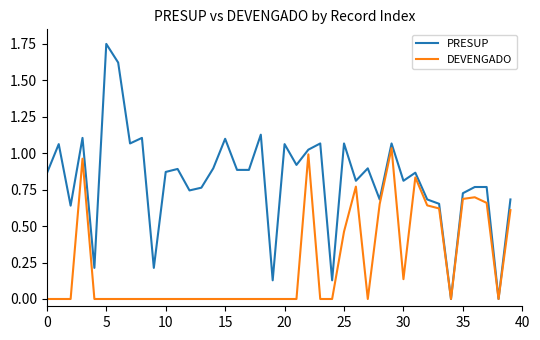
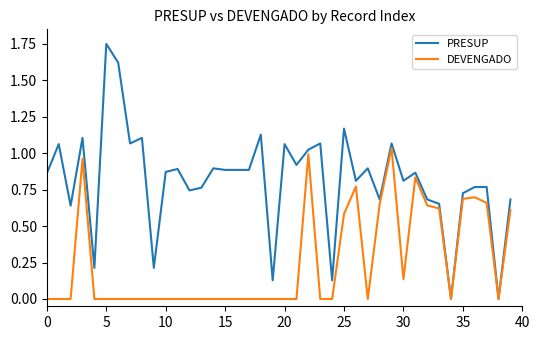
PRESUP, 15: 1.10 -> 0.89
PRESUP, 25: 1.07 -> 1.17
DEVENGADO, 25: 0.46 -> 0.58
